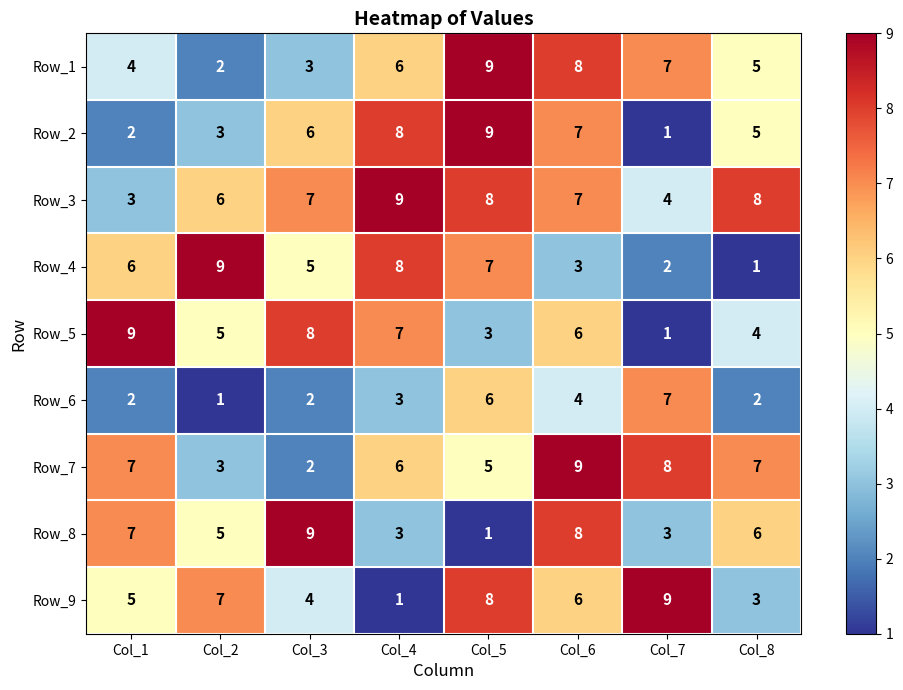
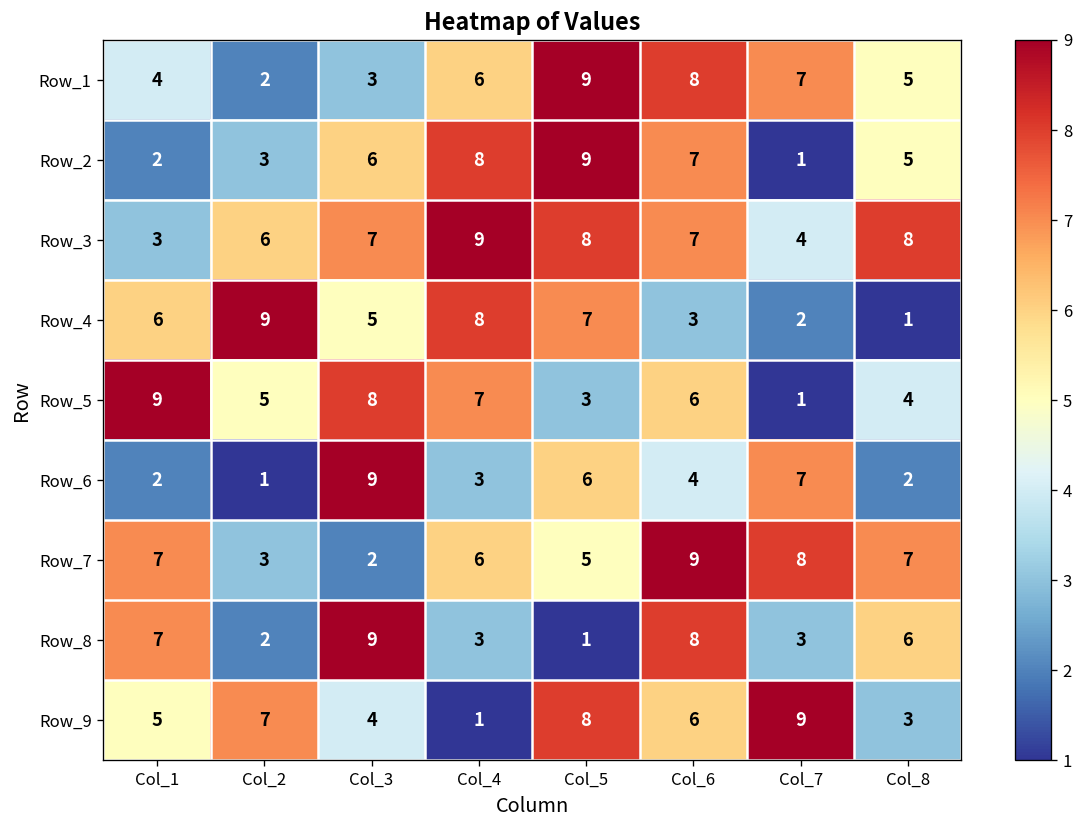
Row_6, Col_3: 2 -> 9
Row_8, Col_2: 5 -> 2
